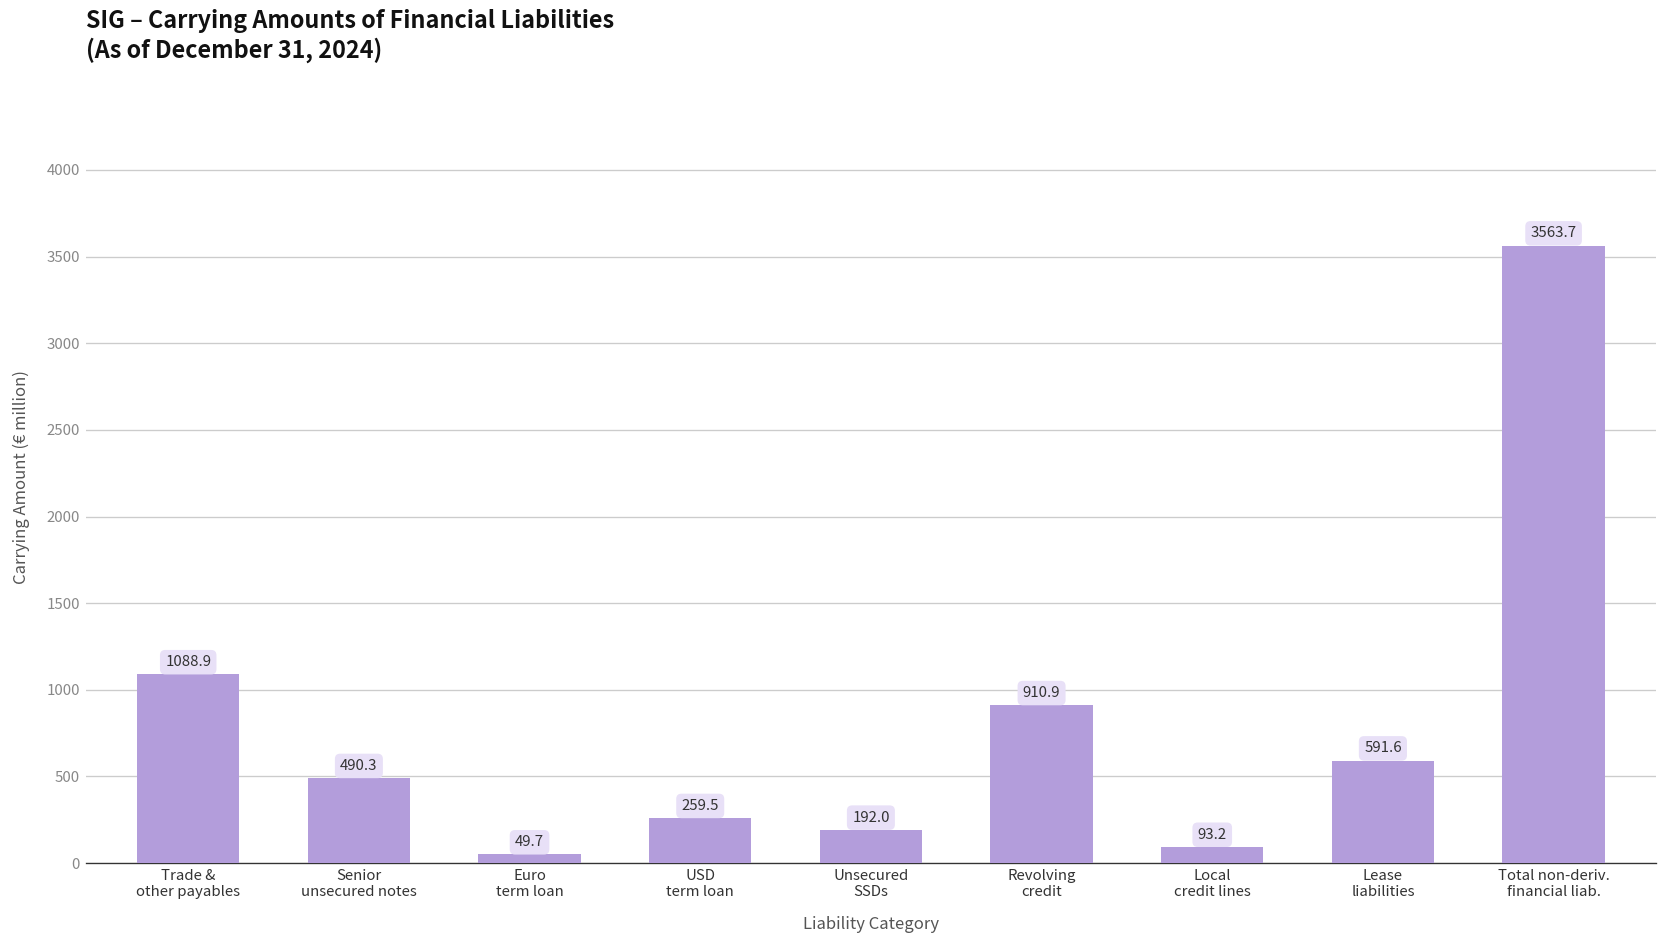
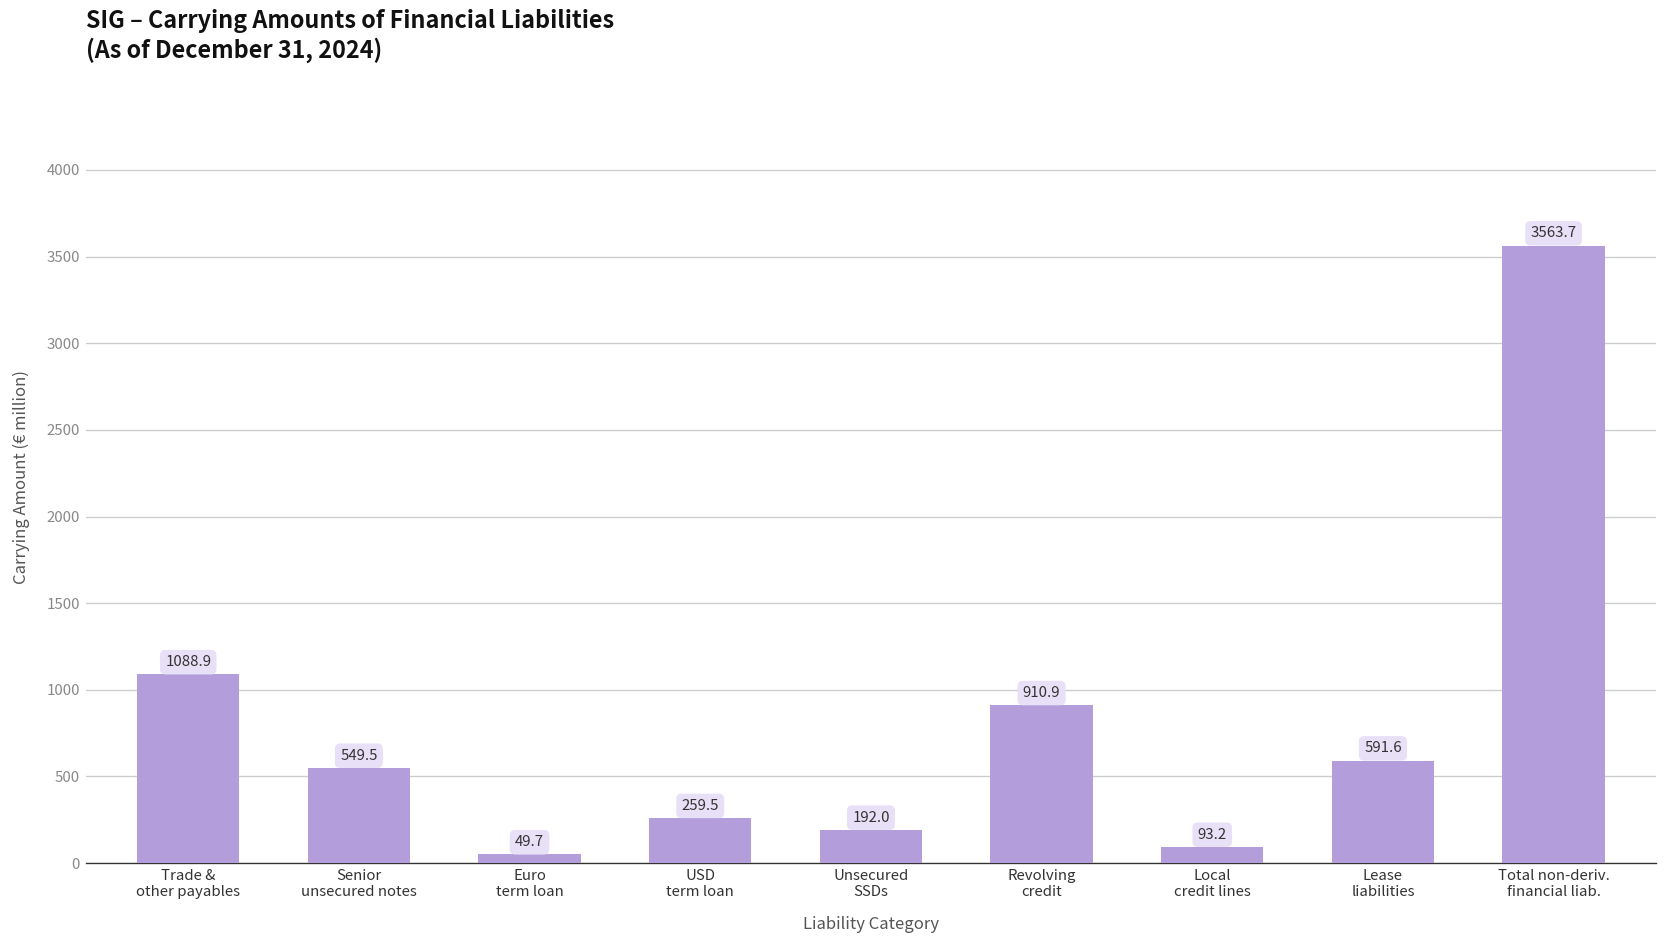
Senior unsecured notes: 490.3 -> 549.5
